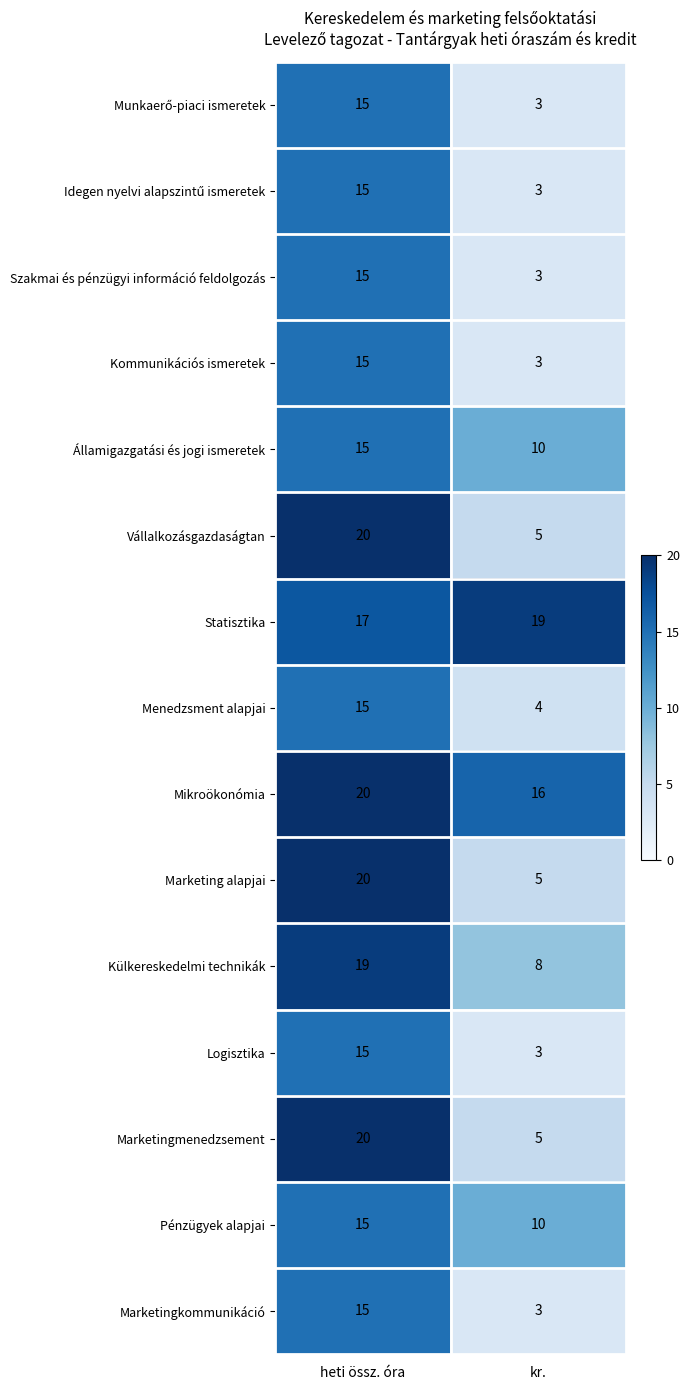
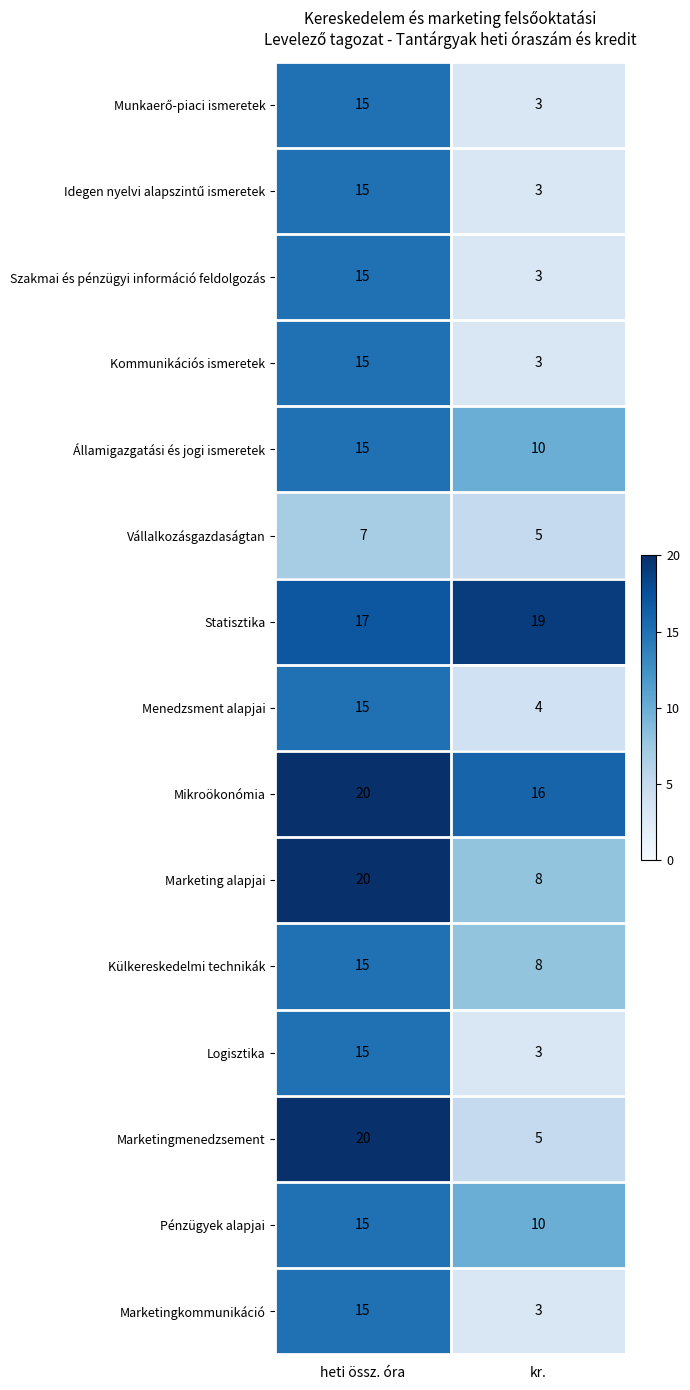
Vállalkozásgazdaságtan, heti össz. óra: 20 -> 7
Marketing alapjai, kr.: 5 -> 8
Külkereskedelmi technikák, heti össz. óra: 19 -> 15
